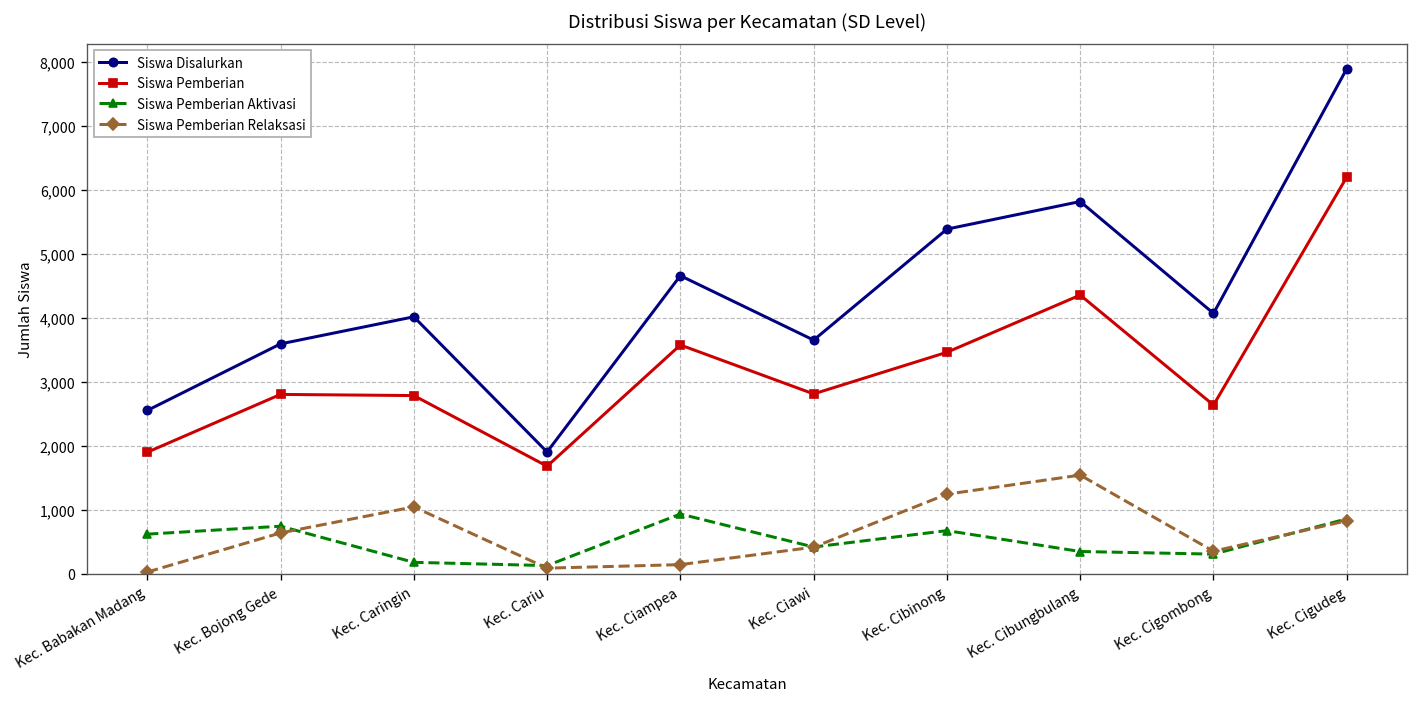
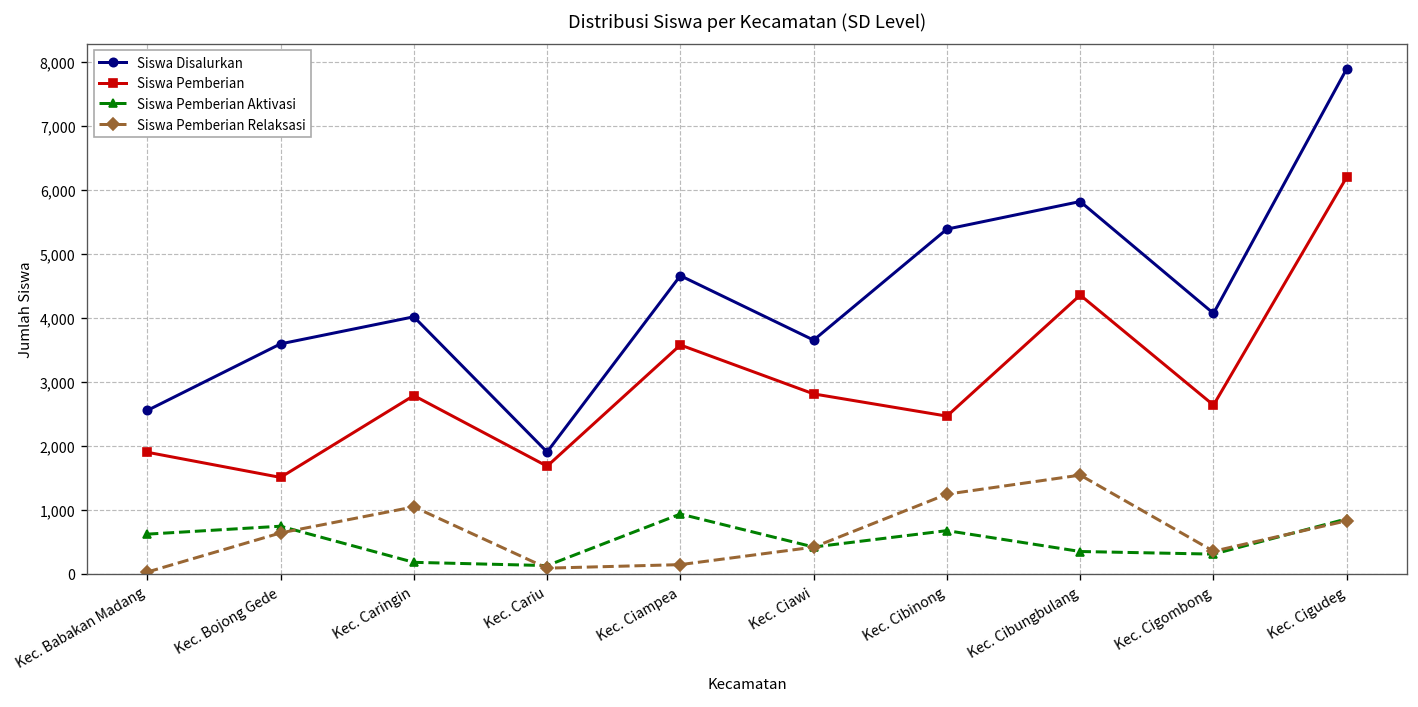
Siswa Pemberian, Kec. Bojong Gede: 2,800 -> 1,500
Siswa Pemberian, Kec. Cibinong: 3,500 -> 2,500
